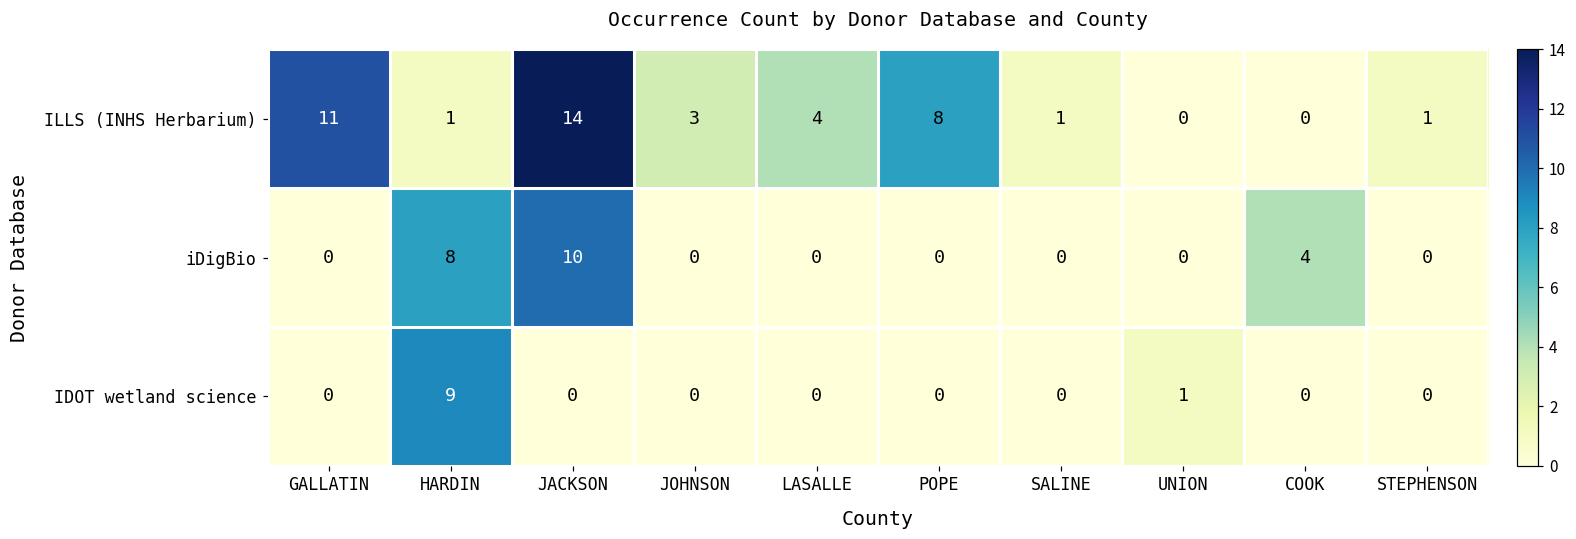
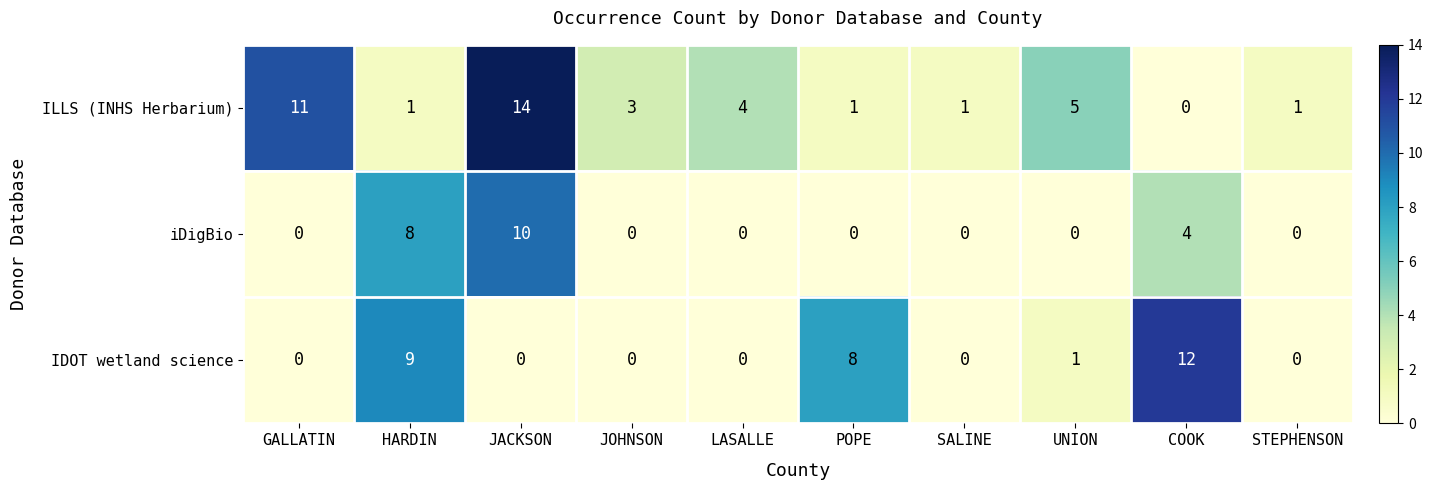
ILLS (INHS Herbarium), POPE: 8 -> 1
ILLS (INHS Herbarium), UNION: 0 -> 5
IDOT wetland science, POPE: 0 -> 8
IDOT wetland science, COOK: 0 -> 12
